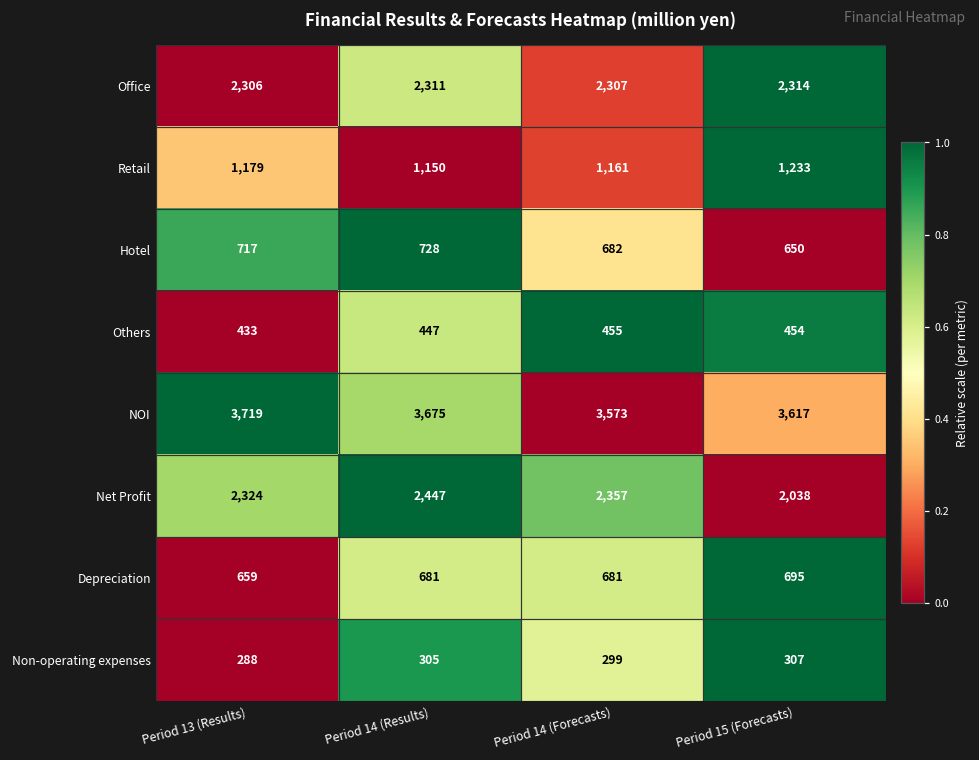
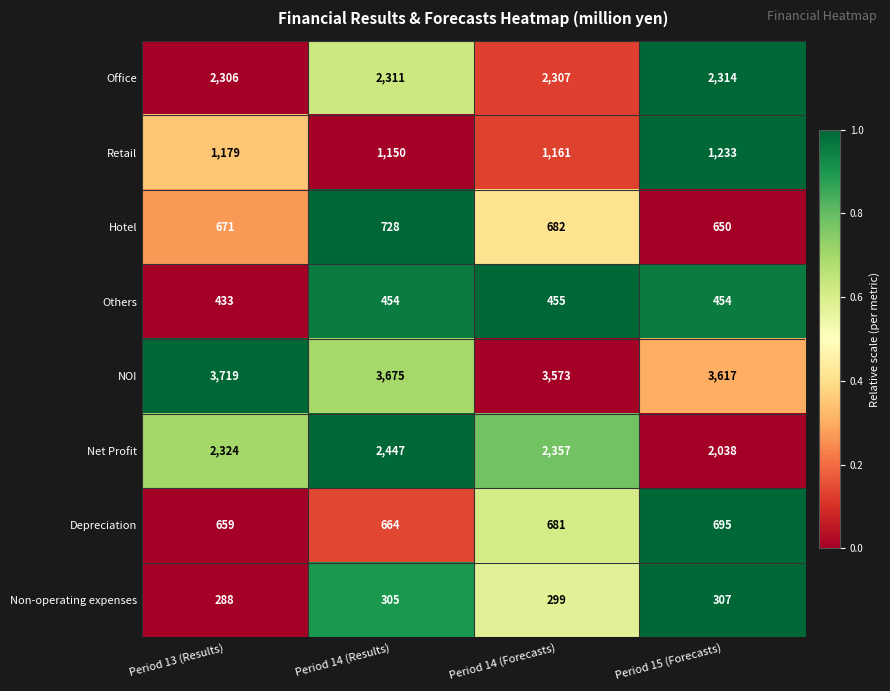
Hotel, Period 13 (Results): 717 -> 671
Others, Period 14 (Results): 447 -> 454
Depreciation, Period 14 (Results): 681 -> 664
